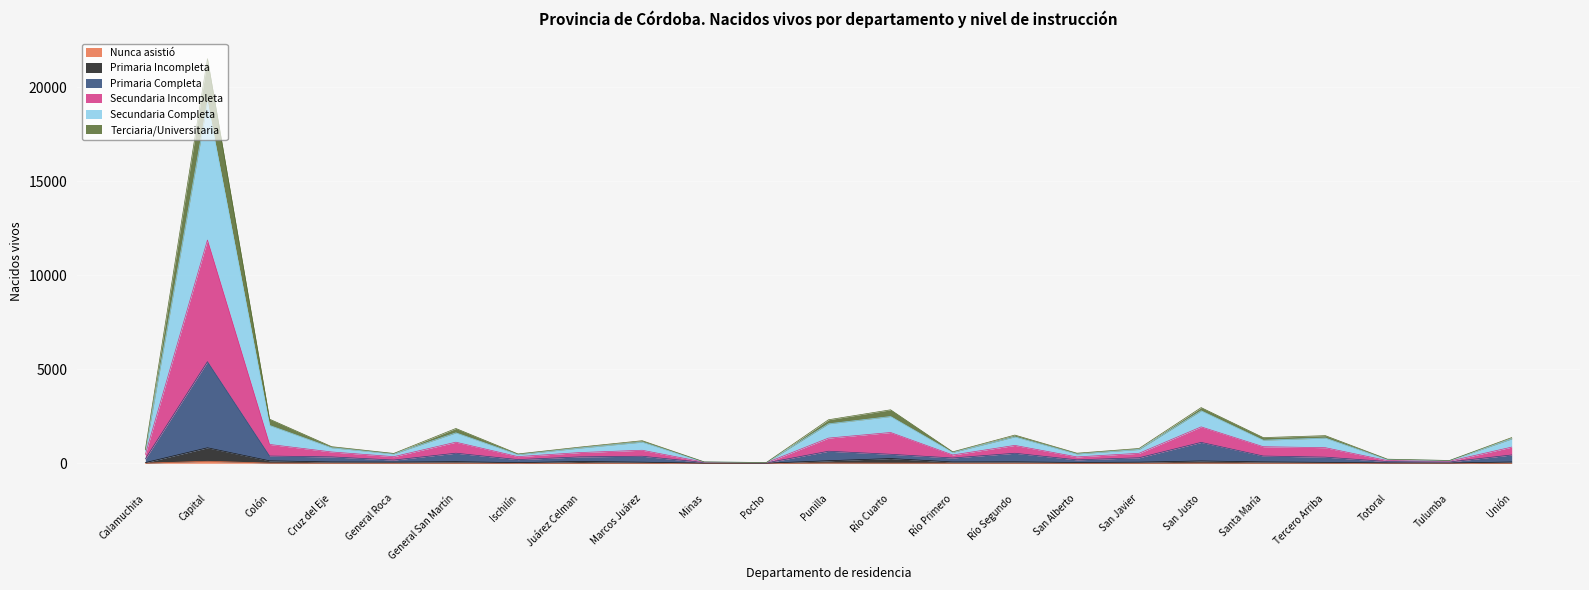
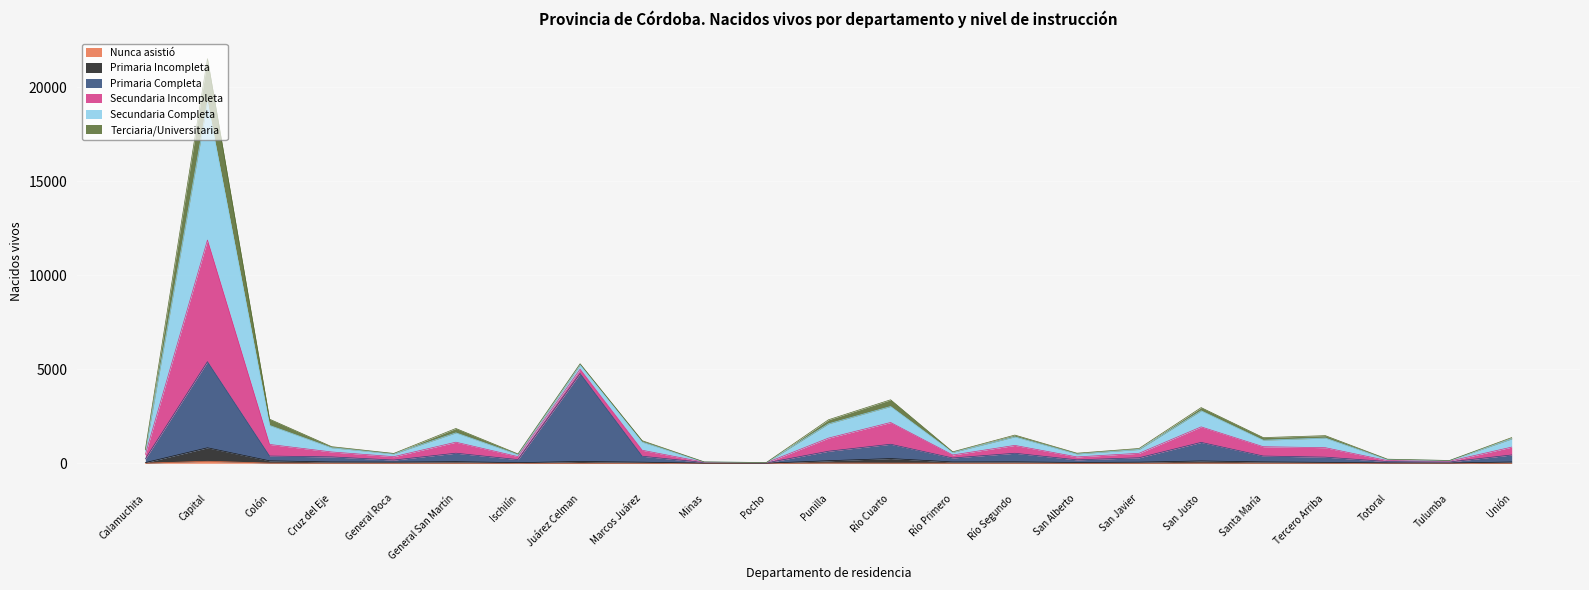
Primaria Completa, Juárez Celman: 200 -> 4700
Primaria Completa, Río Cuarto: 200 -> 800
